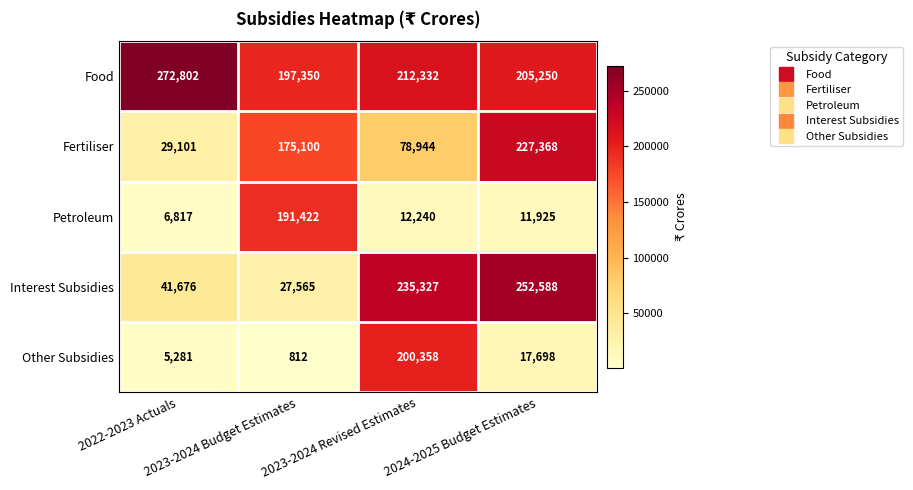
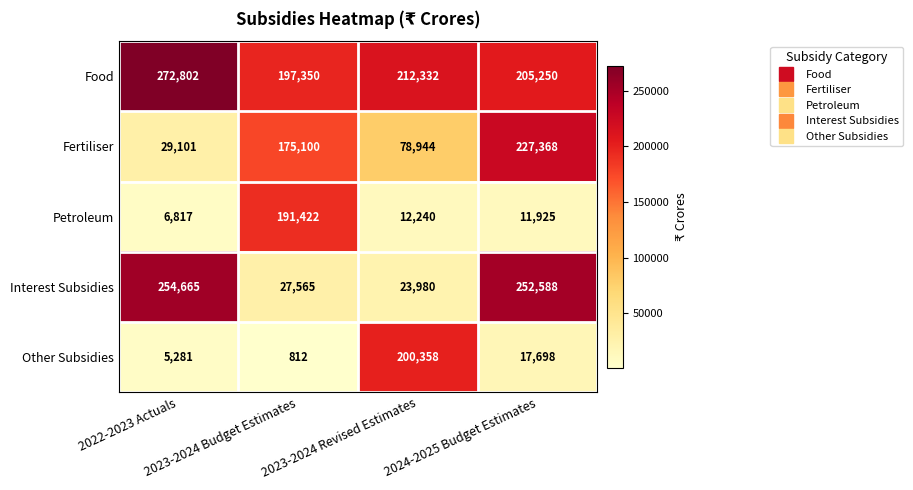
Interest Subsidies, 2022-2023 Actuals: 41,676 -> 254,665
Interest Subsidies, 2023-2024 Revised Estimates: 235,327 -> 23,980
